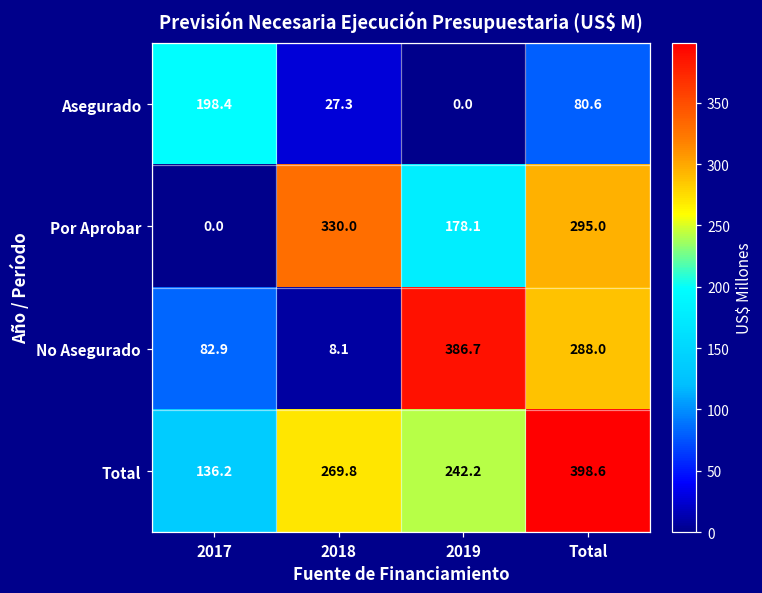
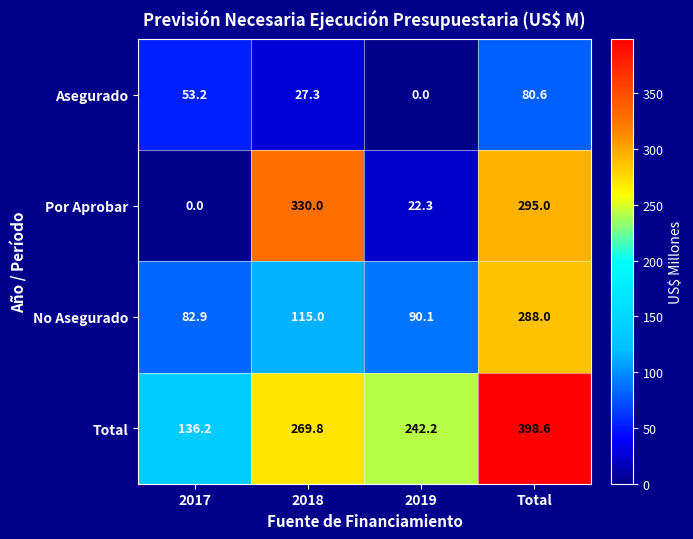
Asegurado, 2017: 198.4 -> 53.2
Por Aprobar, 2019: 178.1 -> 22.3
No Asegurado, 2018: 8.1 -> 115.0
No Asegurado, 2019: 386.7 -> 90.1
